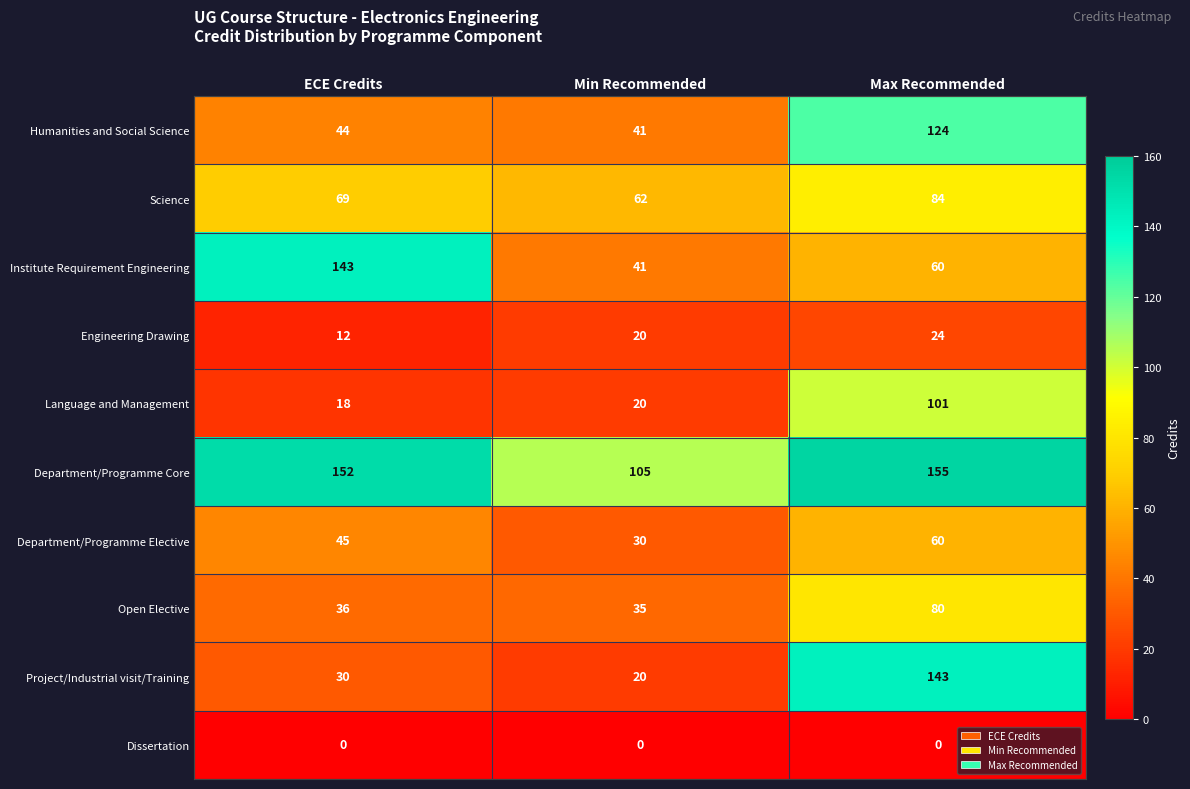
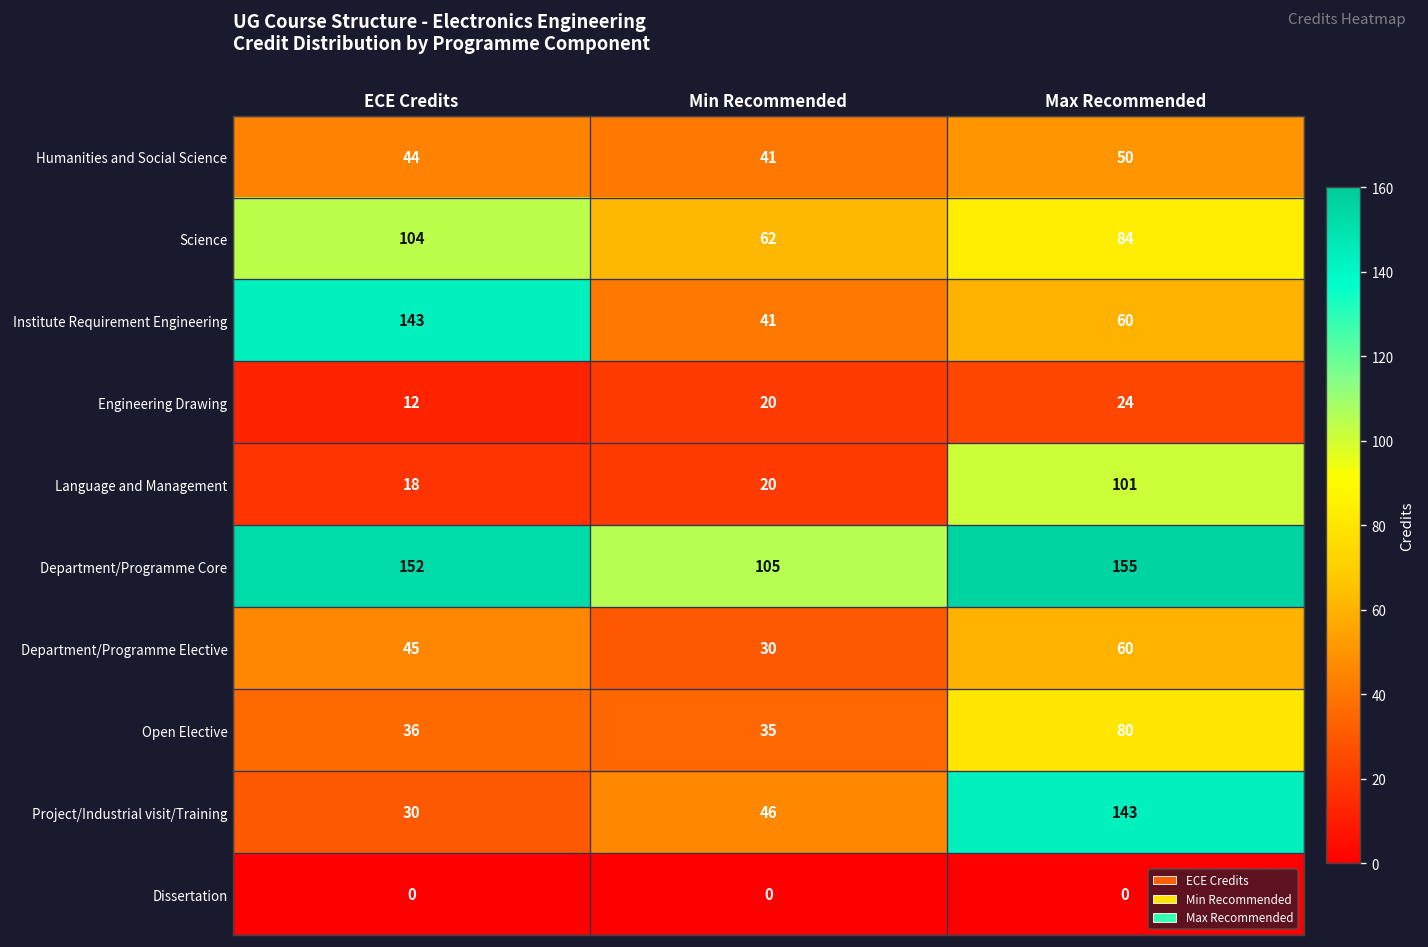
Humanities and Social Science, Max Recommended: 124 -> 50
Science, ECE Credits: 69 -> 104
Project/Industrial visit/Training, Min Recommended: 20 -> 46
